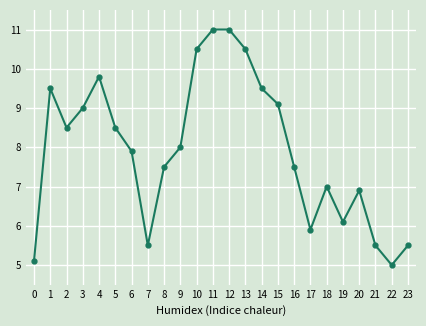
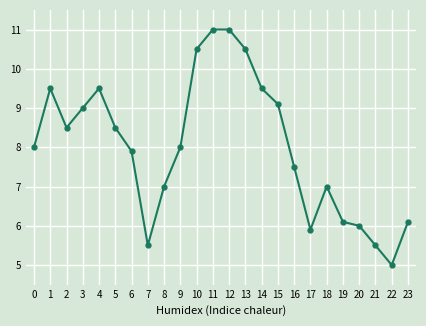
0: 5.1 -> 8.0
4: 9.8 -> 9.5
8: 7.5 -> 7.0
20: 6.9 -> 6.0
23: 5.5 -> 6.1
